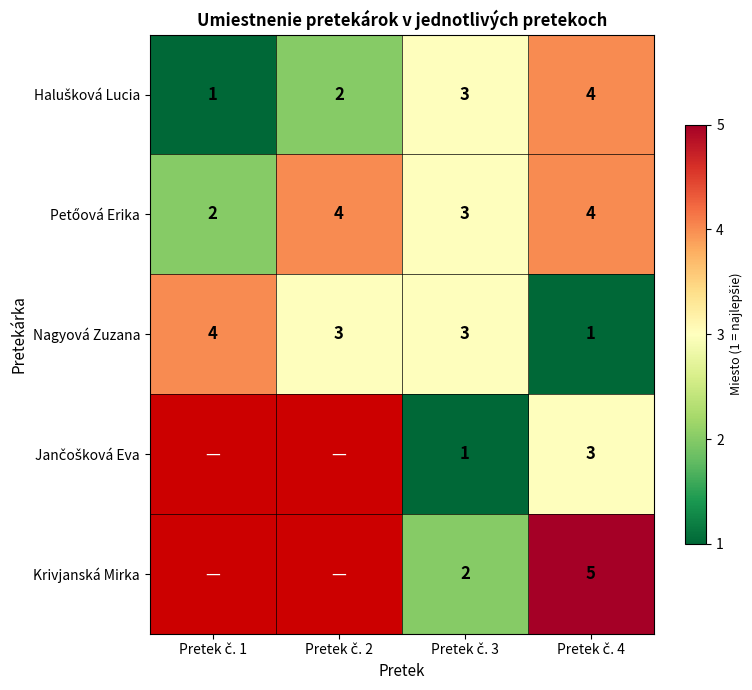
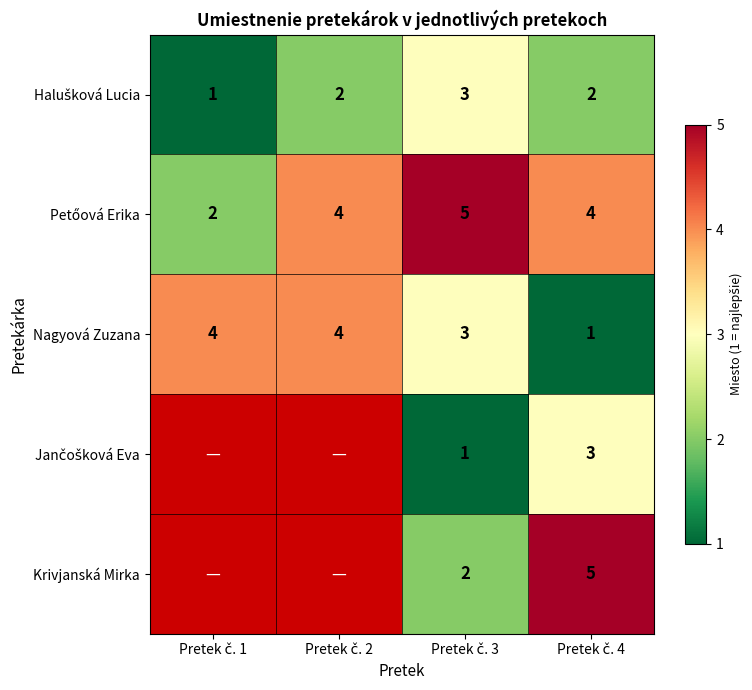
Halušková Lucia, Pretek č. 4: 4 -> 2
Petőová Erika, Pretek č. 3: 3 -> 5
Nagyová Zuzana, Pretek č. 2: 3 -> 4
